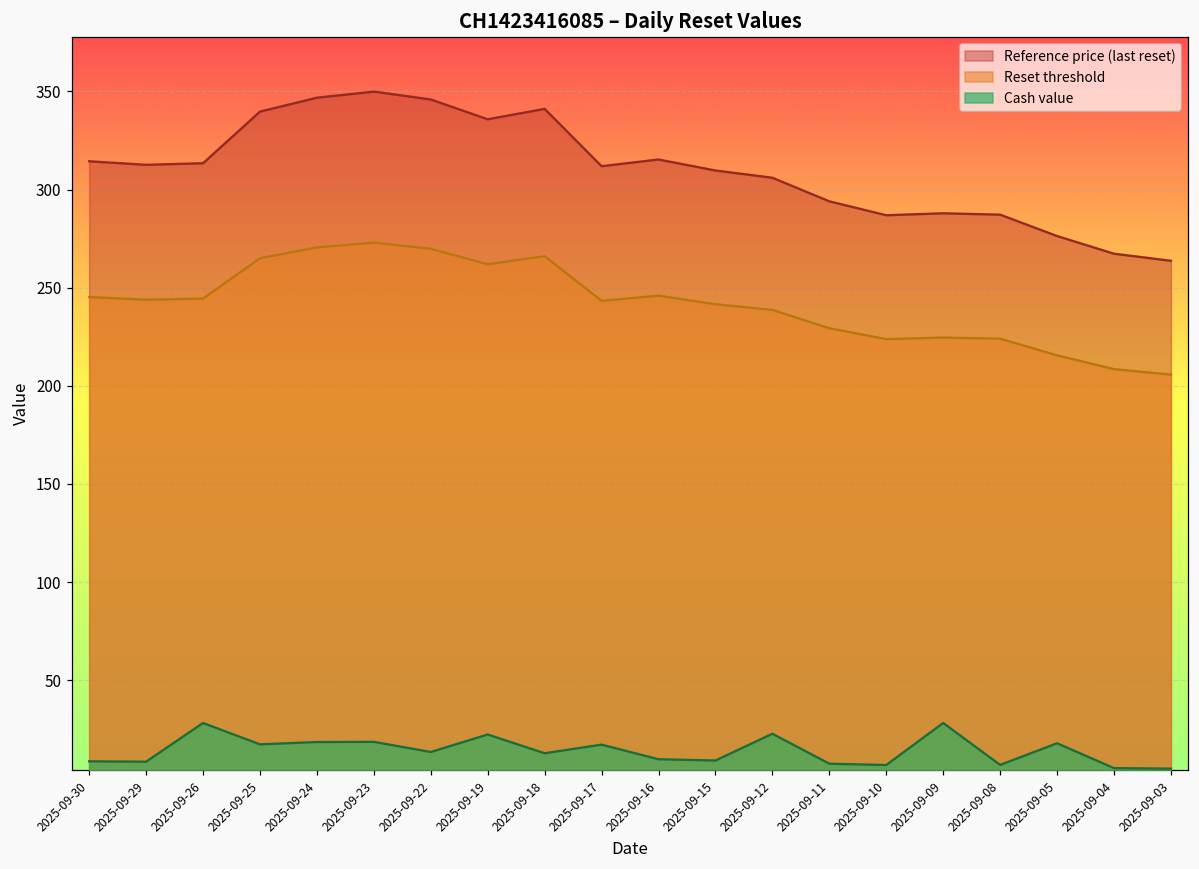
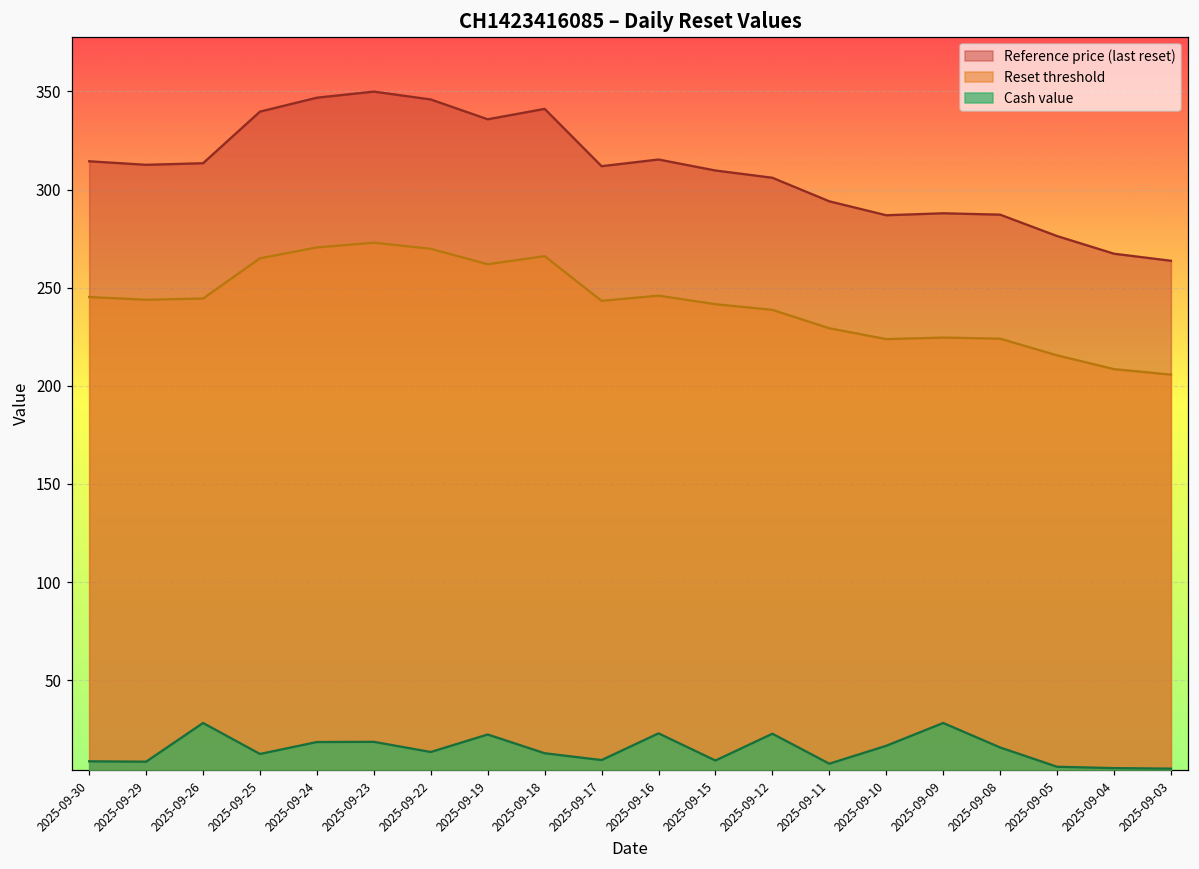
Cash value, 2025-09-25: 17 -> 12
Cash value, 2025-09-17: 17 -> 9
Cash value, 2025-09-16: 10 -> 23
Cash value, 2025-09-10: 7 -> 17
Cash value, 2025-09-08: 7 -> 16
Cash value, 2025-09-05: 18 -> 6
